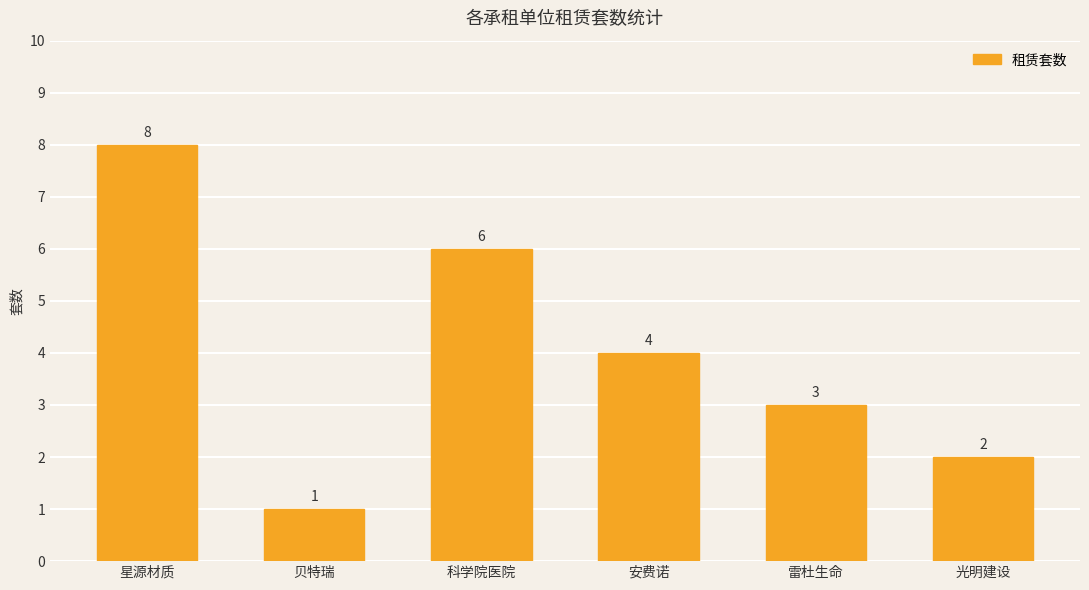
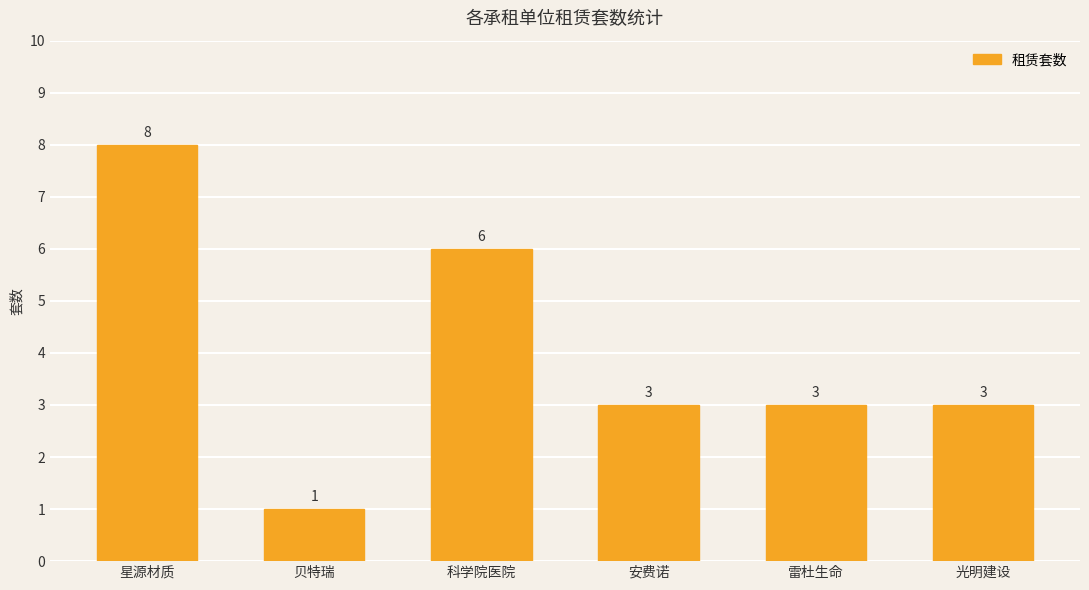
安费诺: 4 -> 3
光明建设: 2 -> 3
